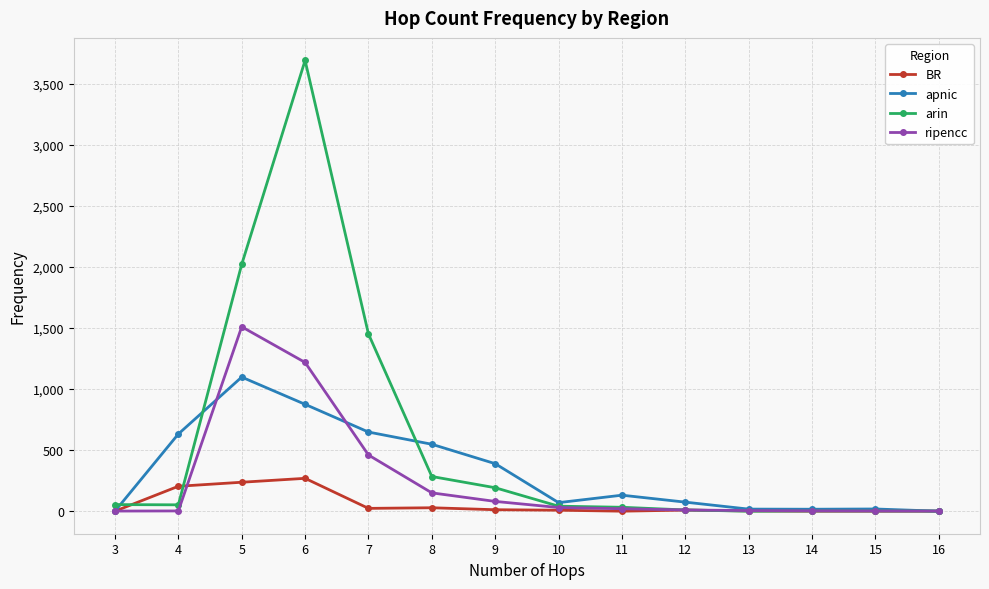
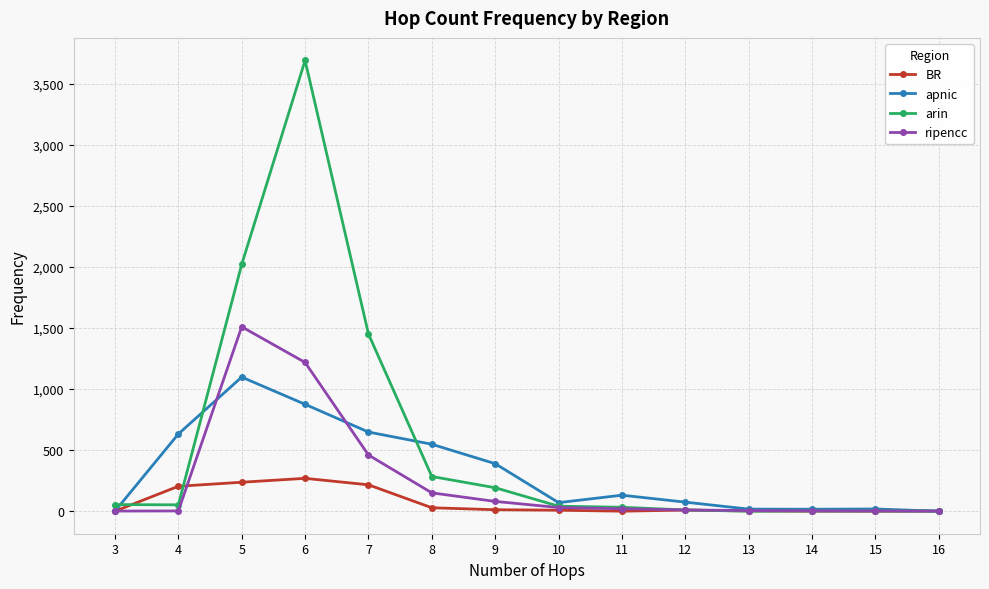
BR, 7: 20 -> 220
